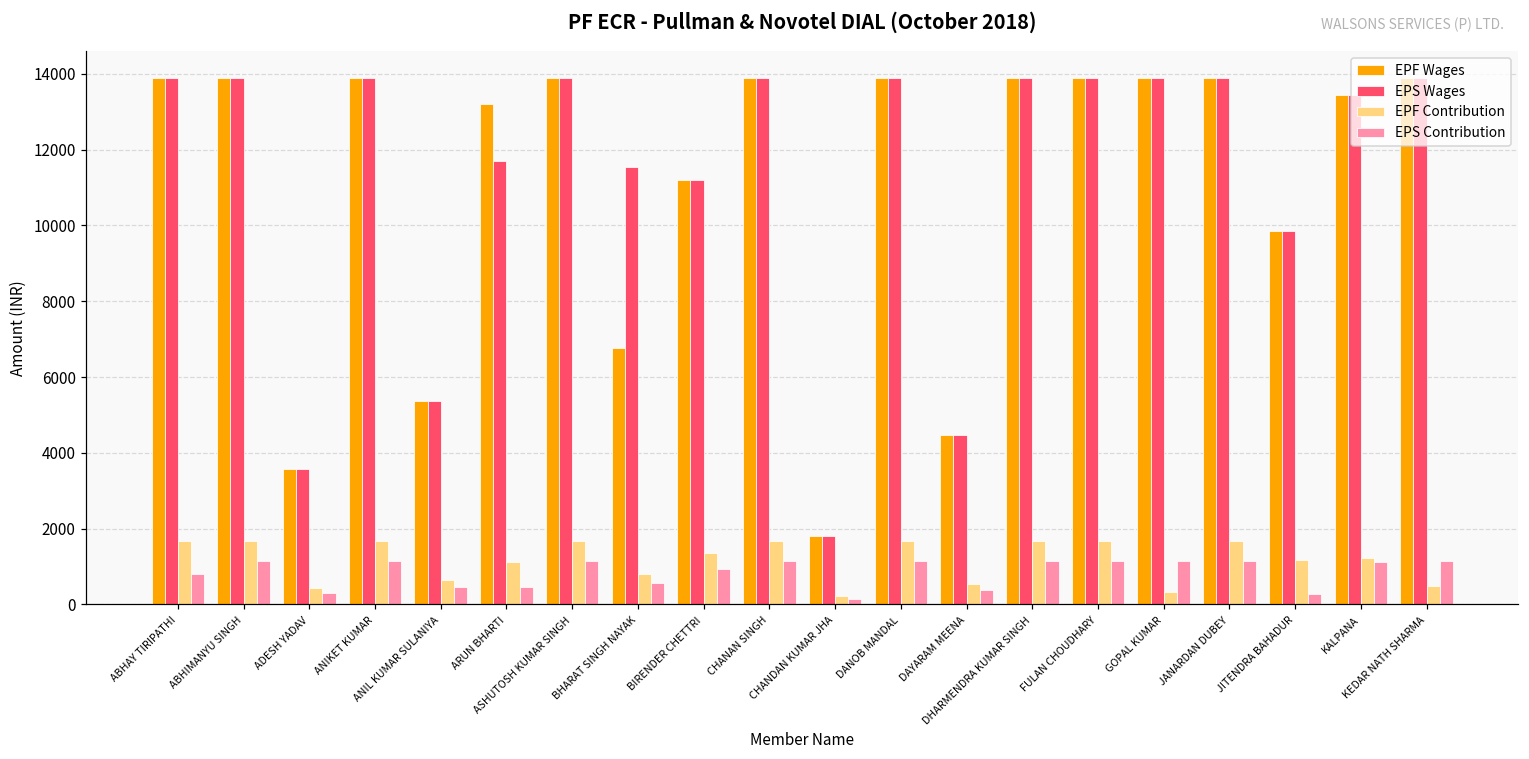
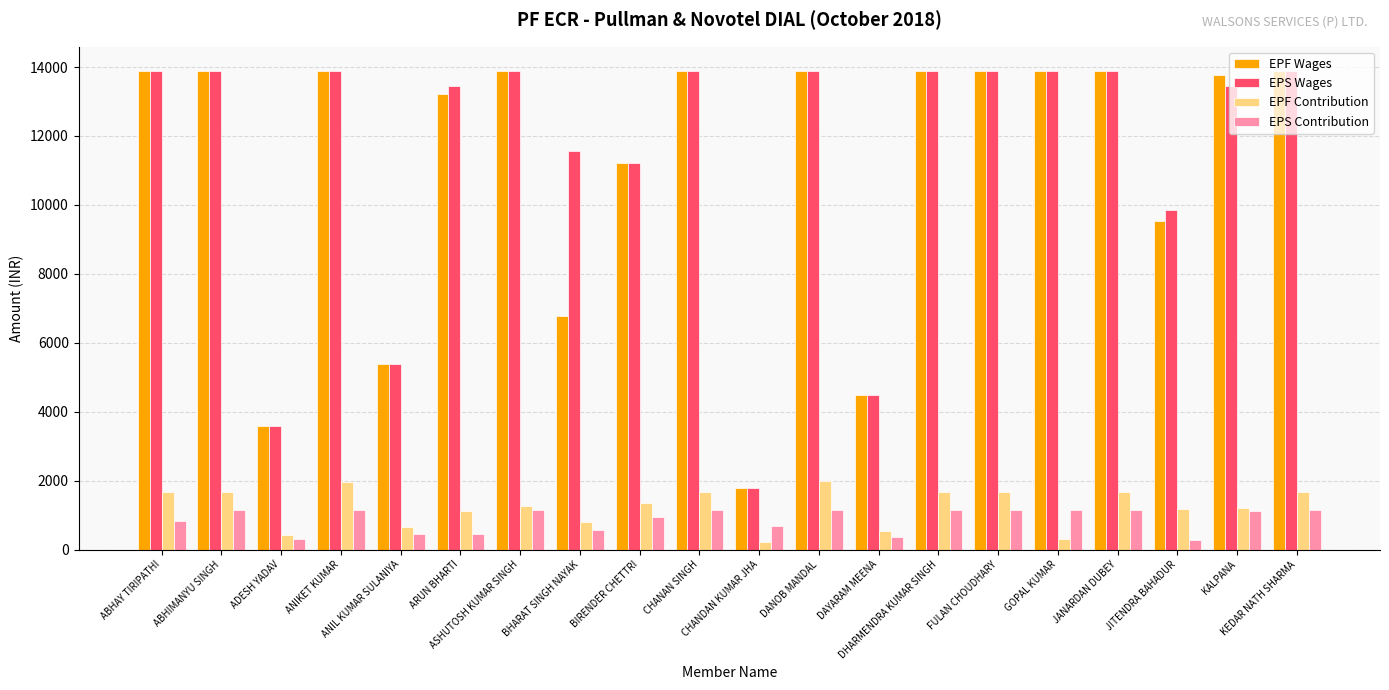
EPF Contribution, ANIKET KUMAR: 1700 -> 2000
EPS Wages, ARUN BHARTI: 11700 -> 13400
EPF Contribution, ASHUTOSH KUMAR SINGH: 1700 -> 1300
EPS Contribution, CHANDAN KUMAR JHA: 100 -> 700
EPF Contribution, DANOB MANDAL: 1700 -> 2000
EPF Wages, JITENDRA BAHADUR: 9900 -> 9500
EPF Wages, KALPANA: 13400 -> 13800
EPF Contribution, KEDAR NATH SHARMA: 500 -> 1700
